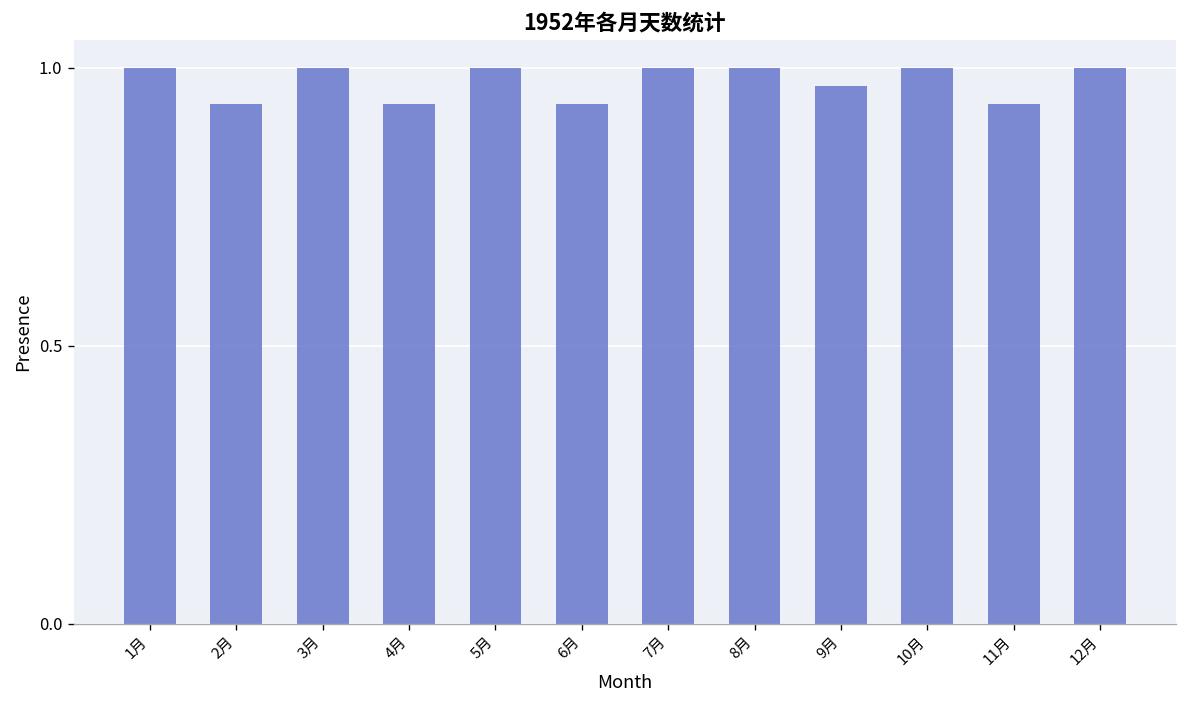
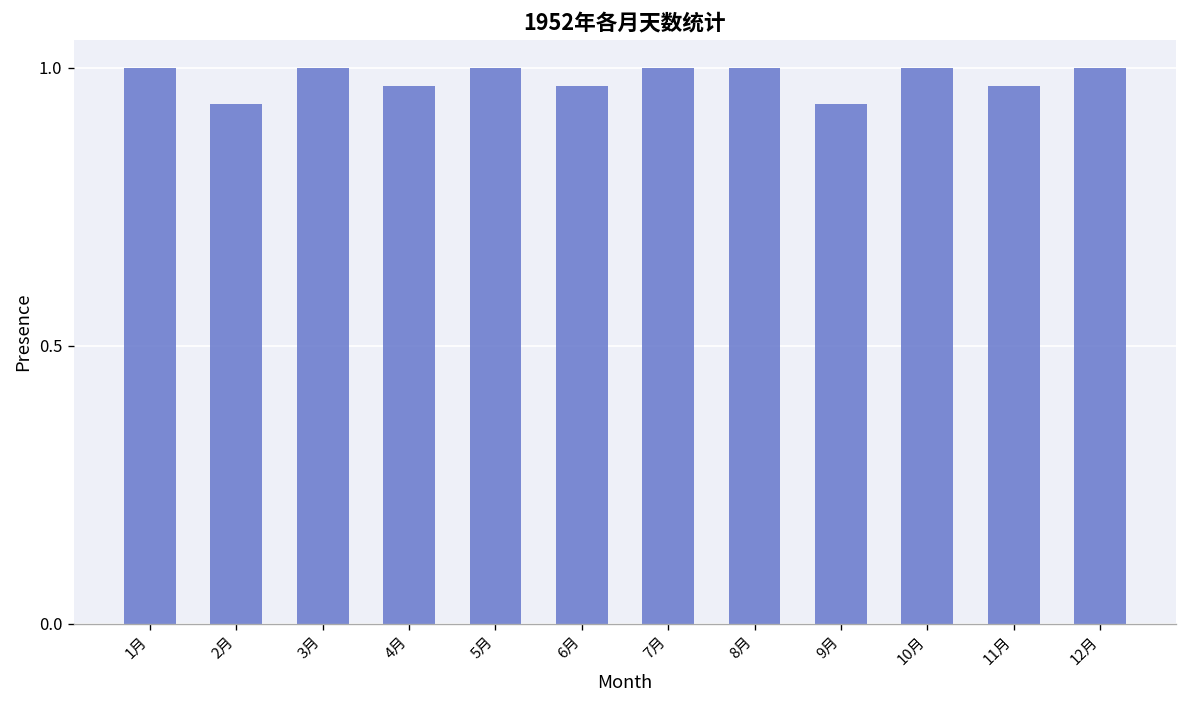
4月: 0.94 -> 0.97
6月: 0.94 -> 0.97
9月: 0.97 -> 0.94
11月: 0.94 -> 0.97
